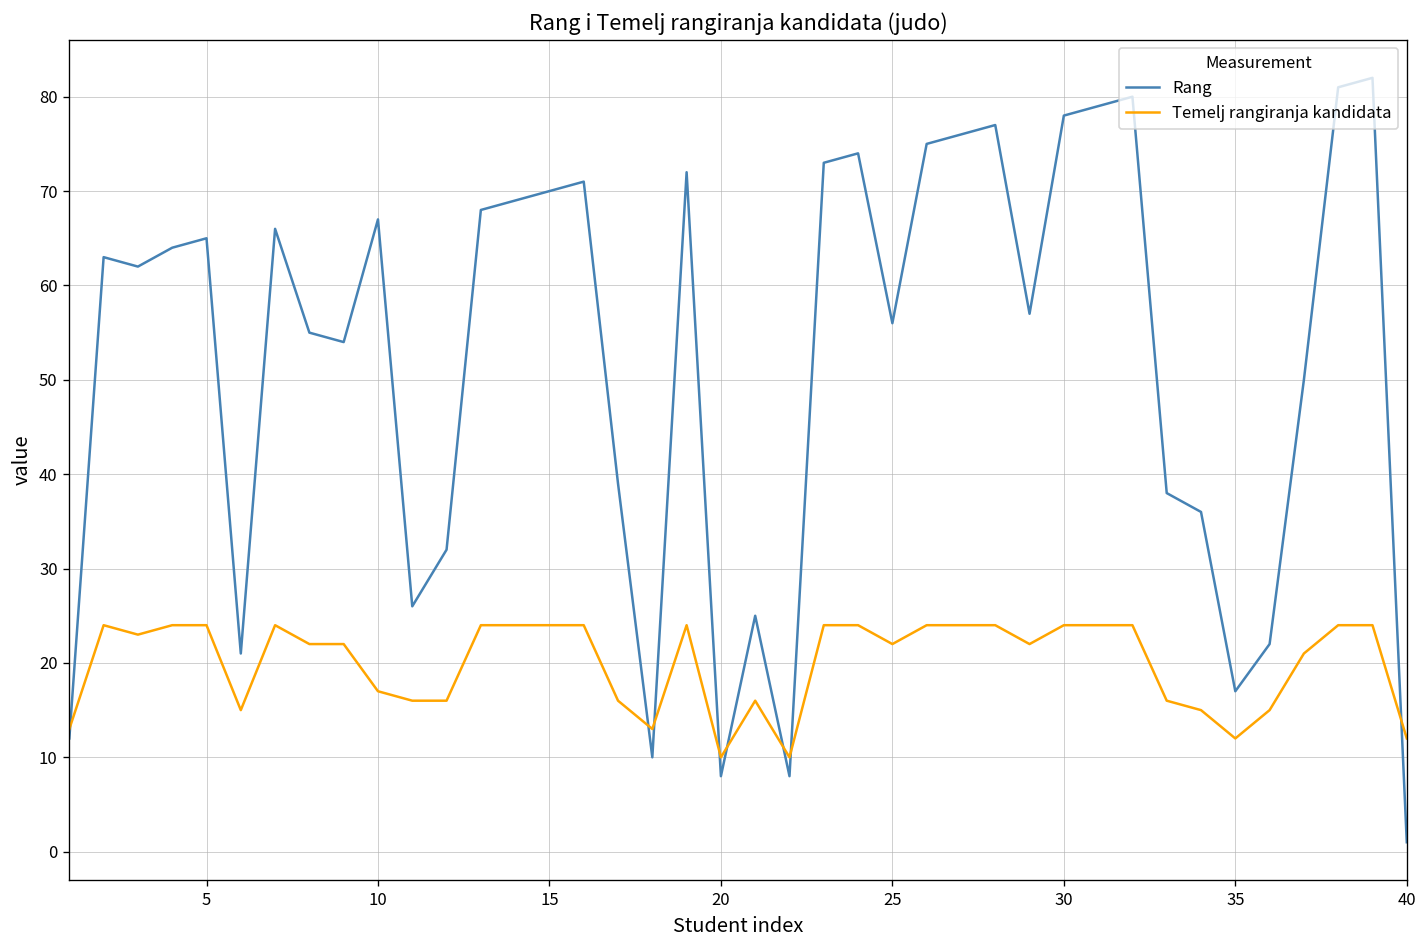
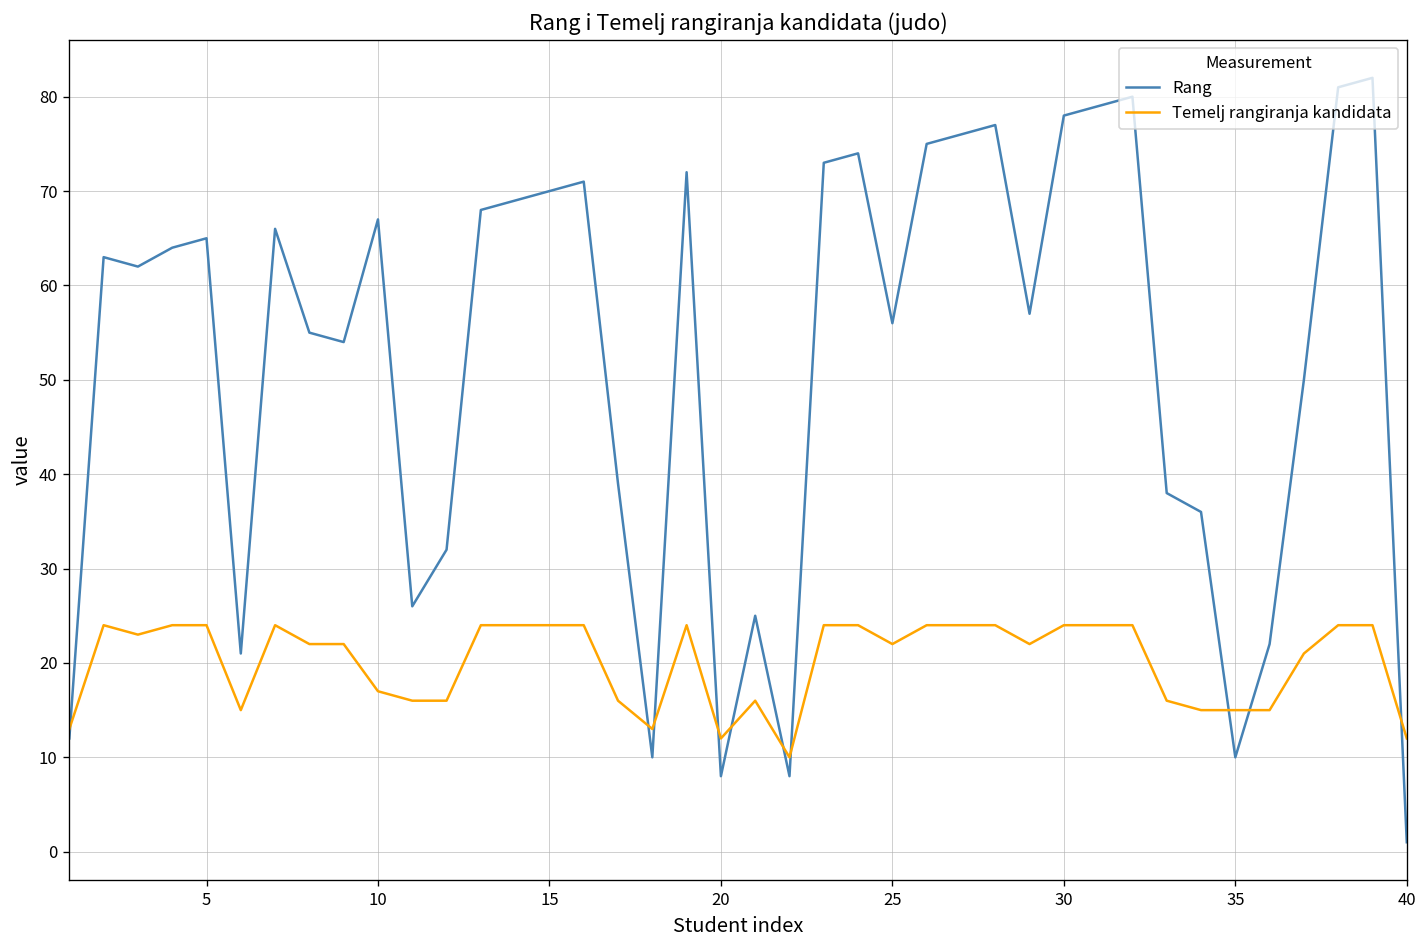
Temelj rangiranja kandidata, 20: 10 -> 12
Rang, 35: 17 -> 10
Temelj rangiranja kandidata, 35: 12 -> 15
